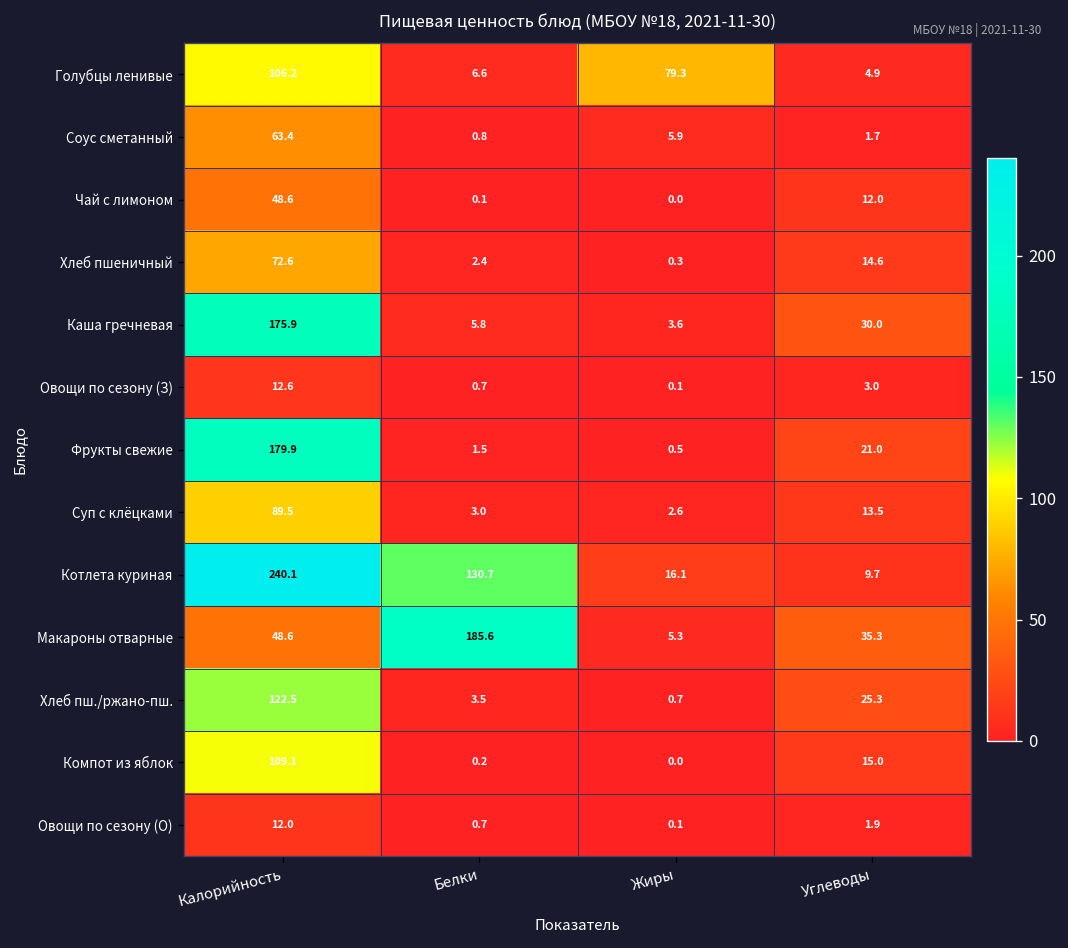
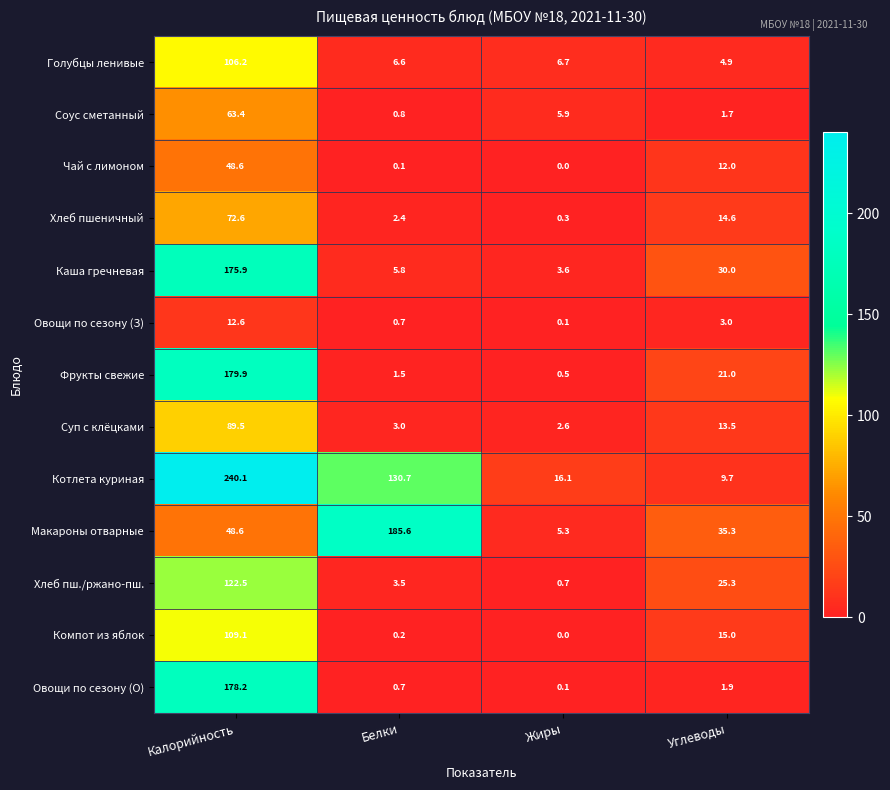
Голубцы ленивые, Жиры: 79.3 -> 6.7
Овощи по сезону (О), Калорийность: 12.0 -> 178.2
